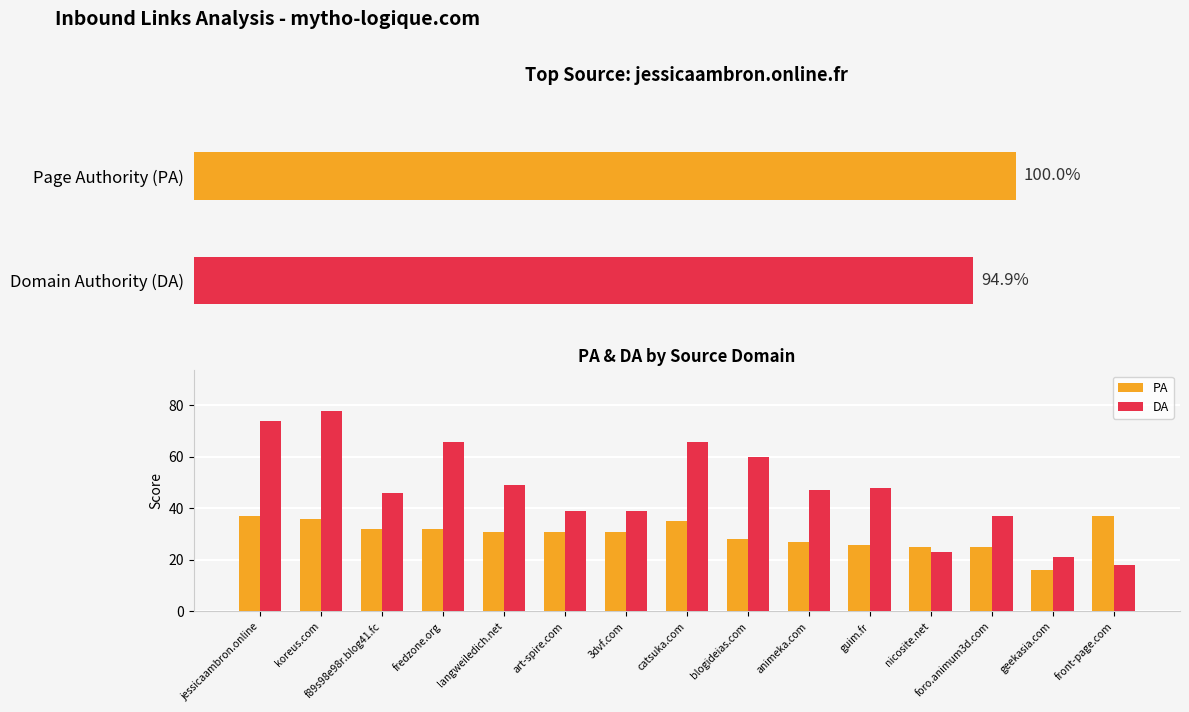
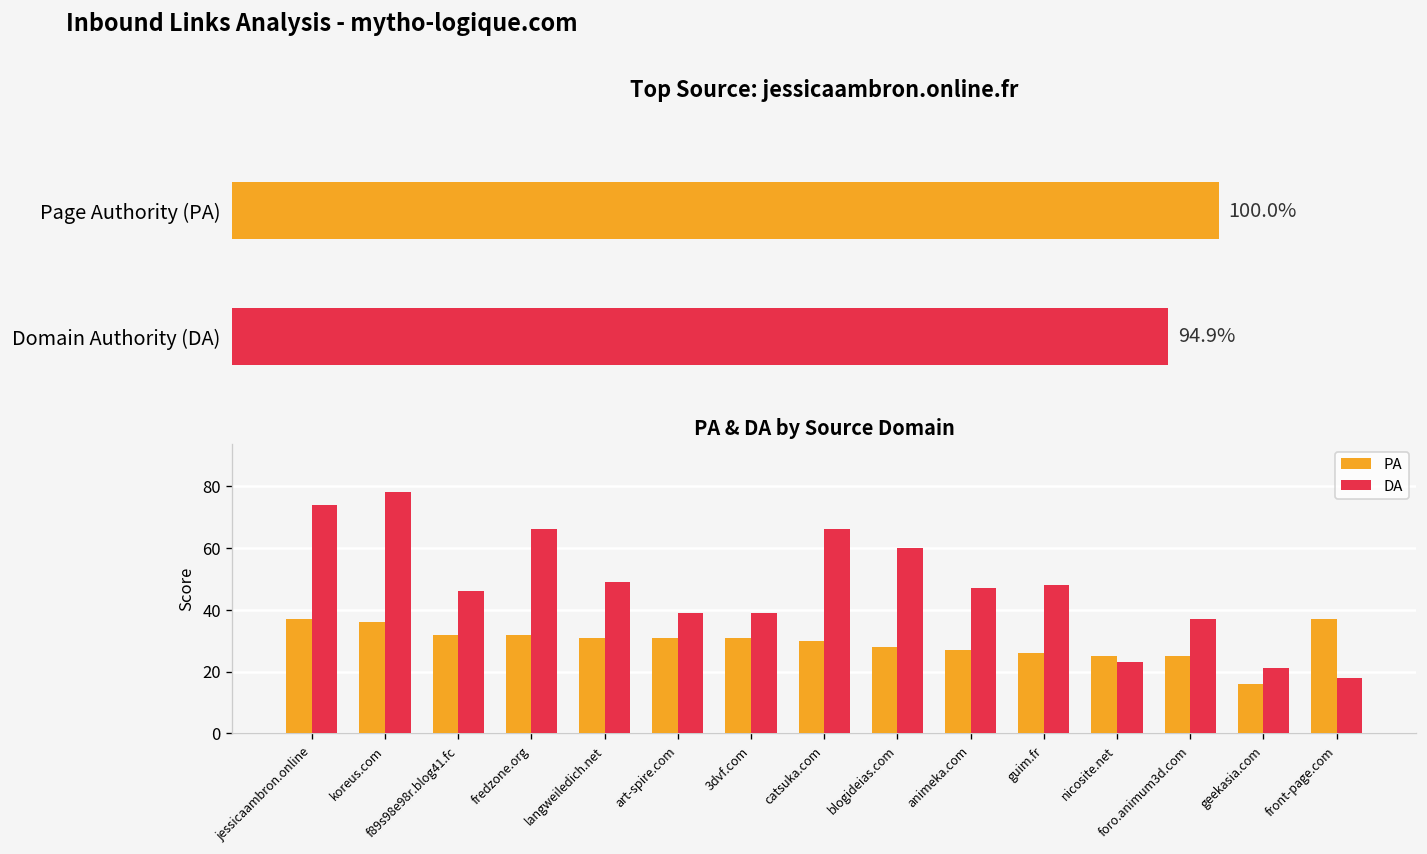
PA & DA by Source Domain, PA, catsuka.com: 35 -> 30
